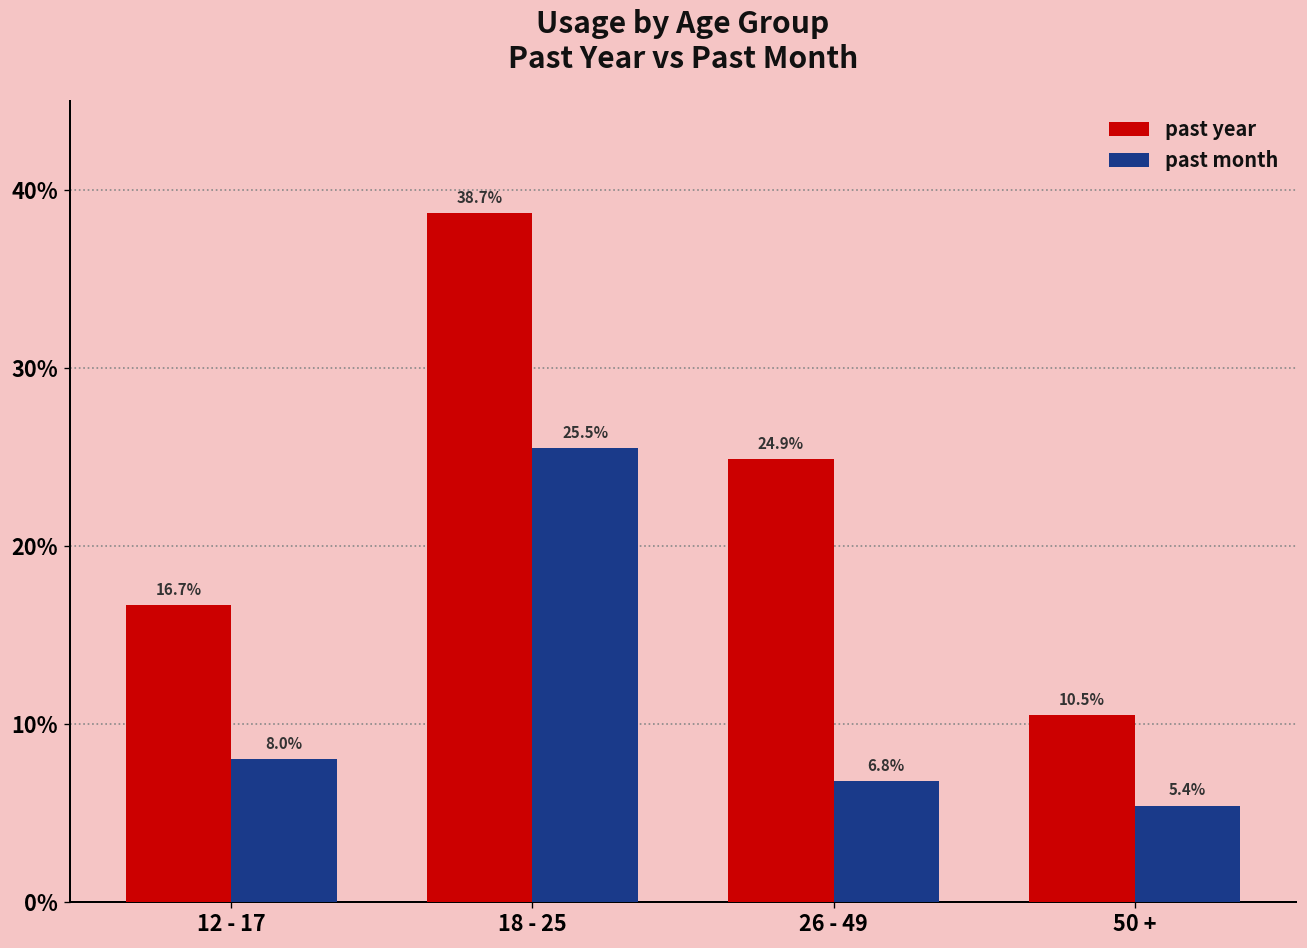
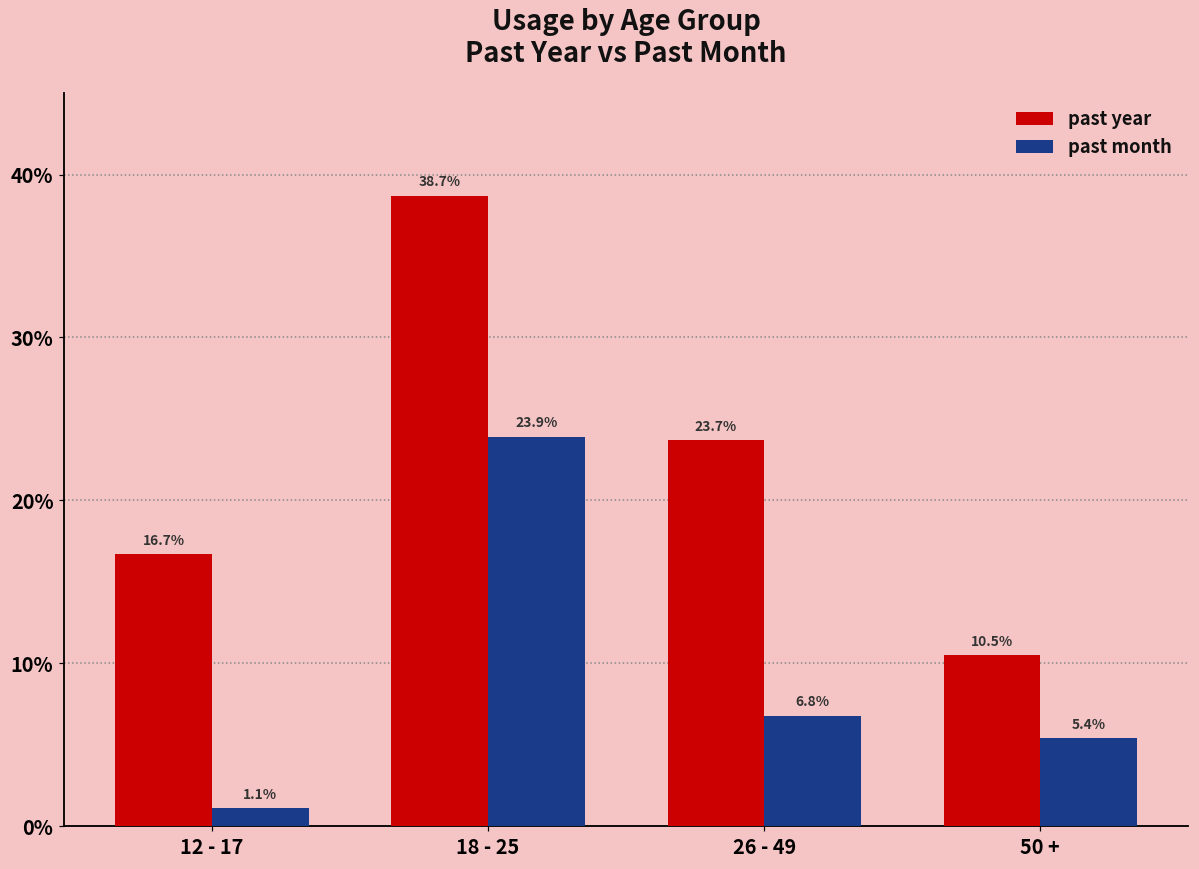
past month, 12 - 17: 8.0% -> 1.1%
past month, 18 - 25: 25.5% -> 23.9%
past year, 26 - 49: 24.9% -> 23.7%
